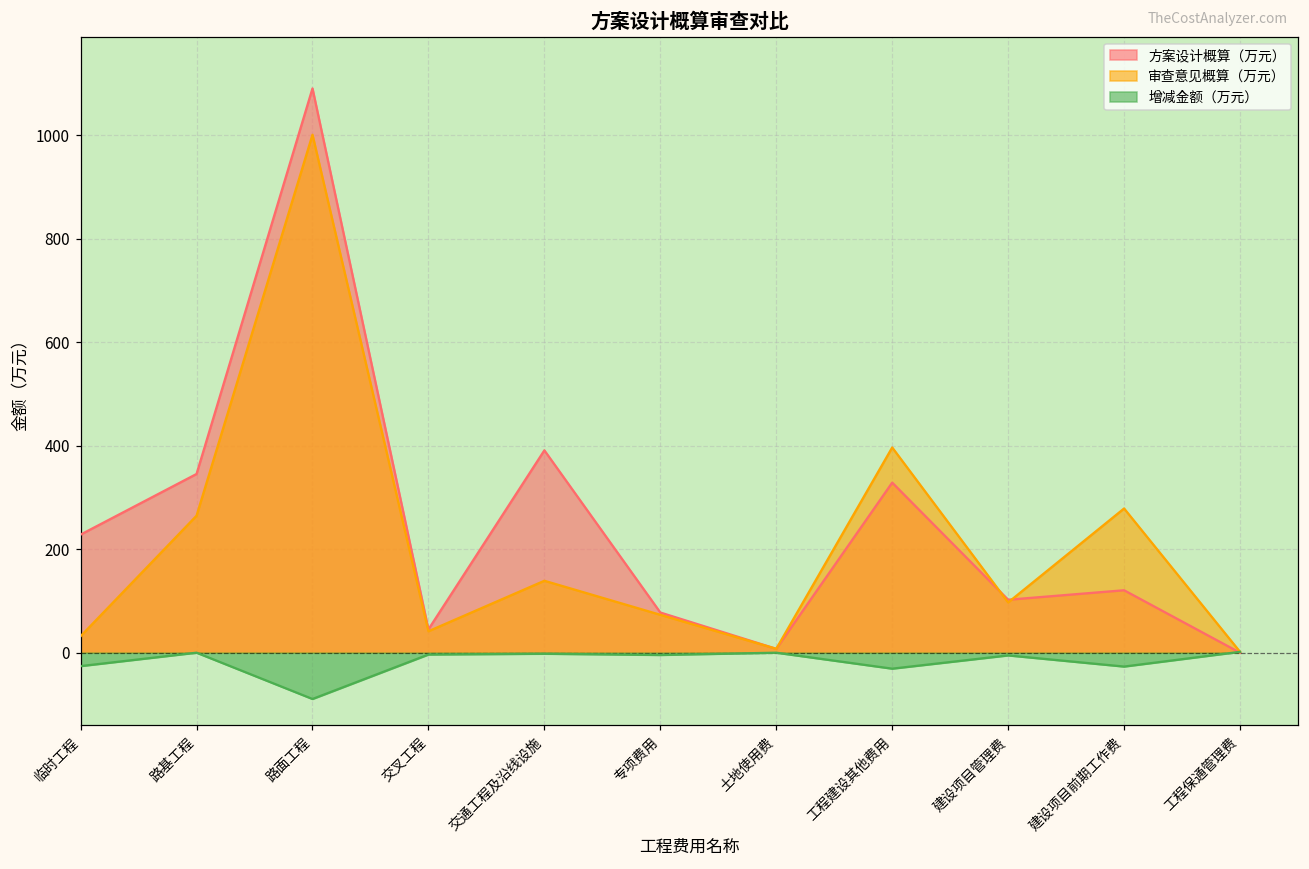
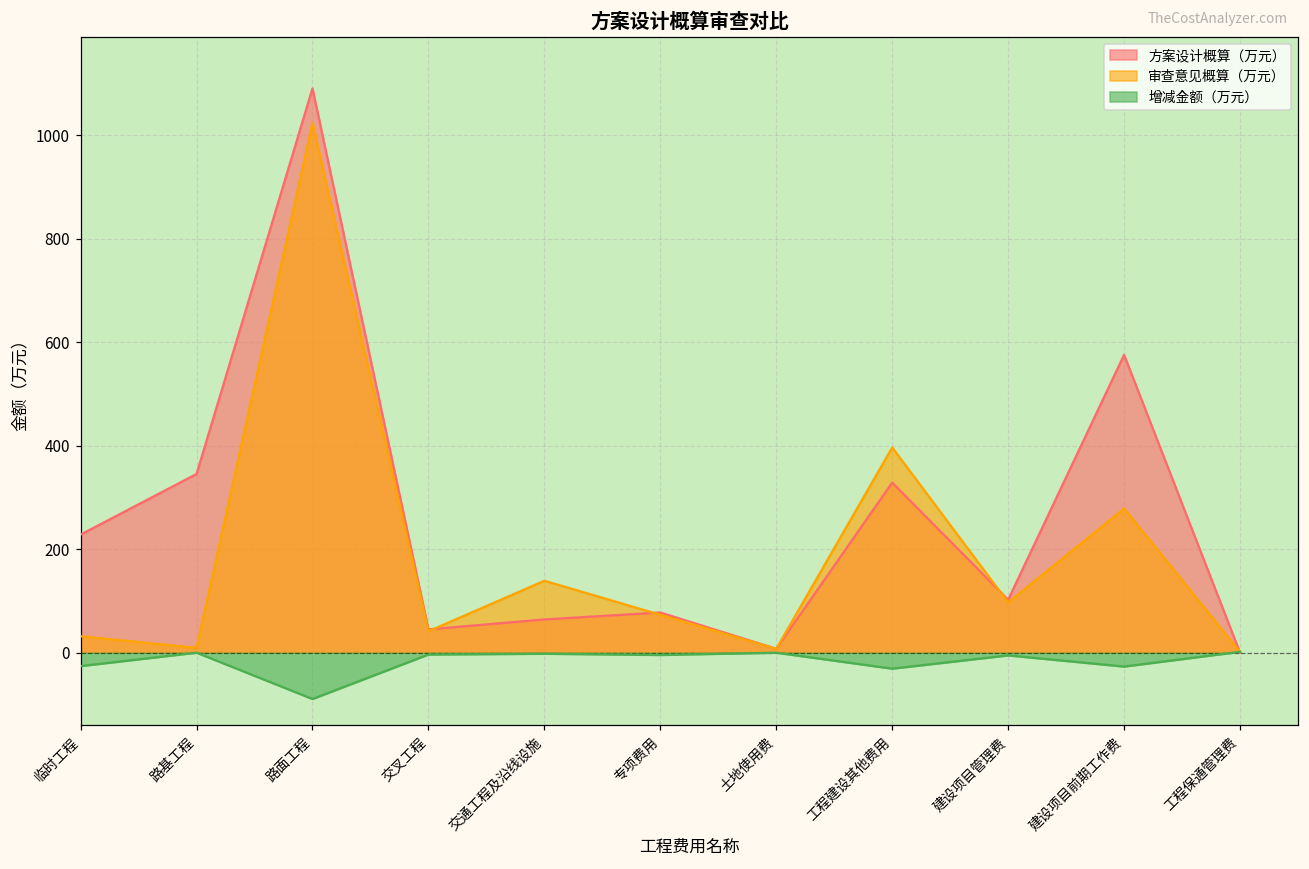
审查意见概算（万元）, 路基工程: 260 -> 10
审查意见概算（万元）, 路面工程: 1000 -> 1020
方案设计概算（万元）, 交通工程及沿线设施: 390 -> 60
方案设计概算（万元）, 建设项目前期工作费: 120 -> 580
